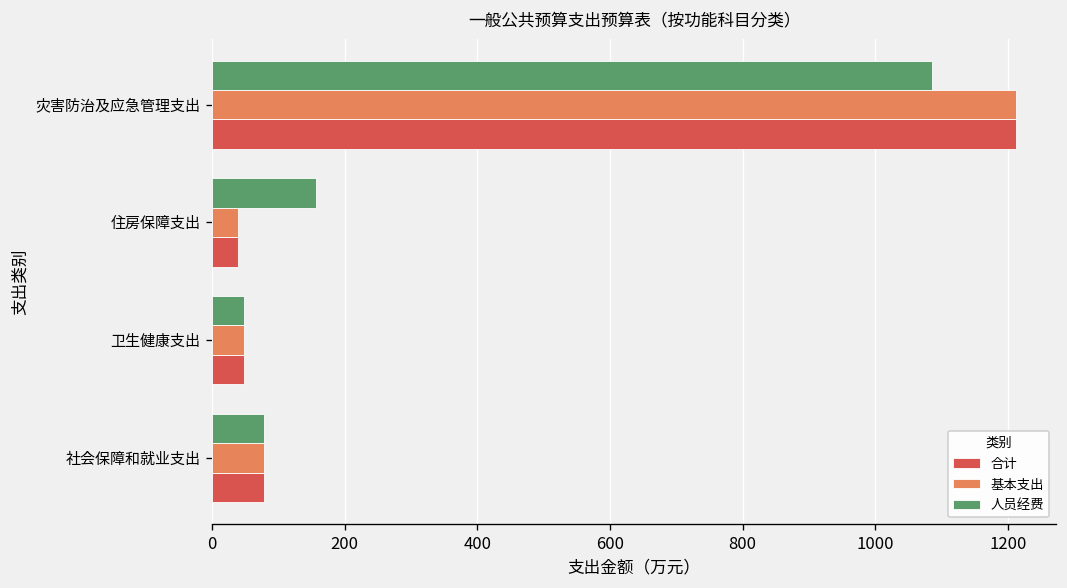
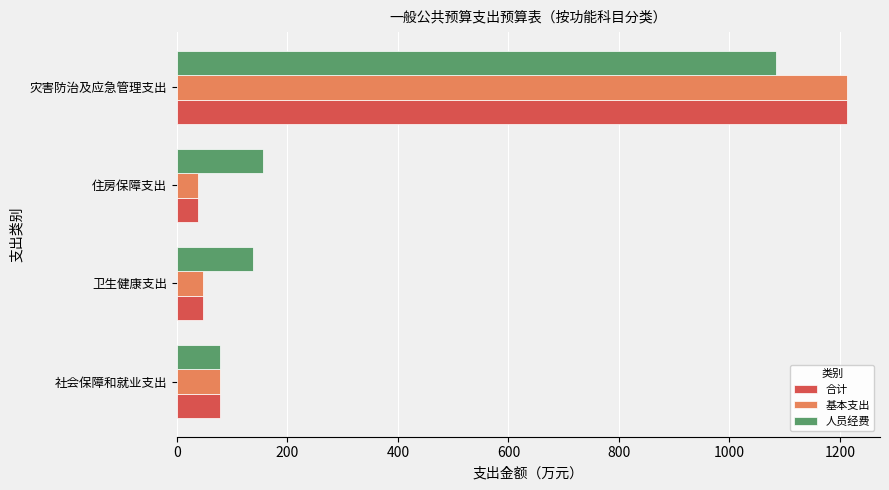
人员经费, 卫生健康支出: 50 -> 140
